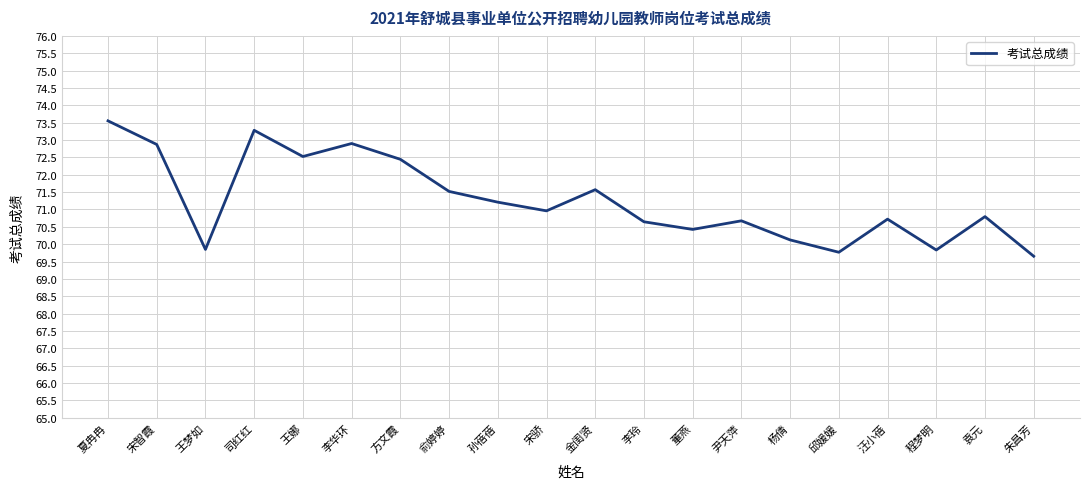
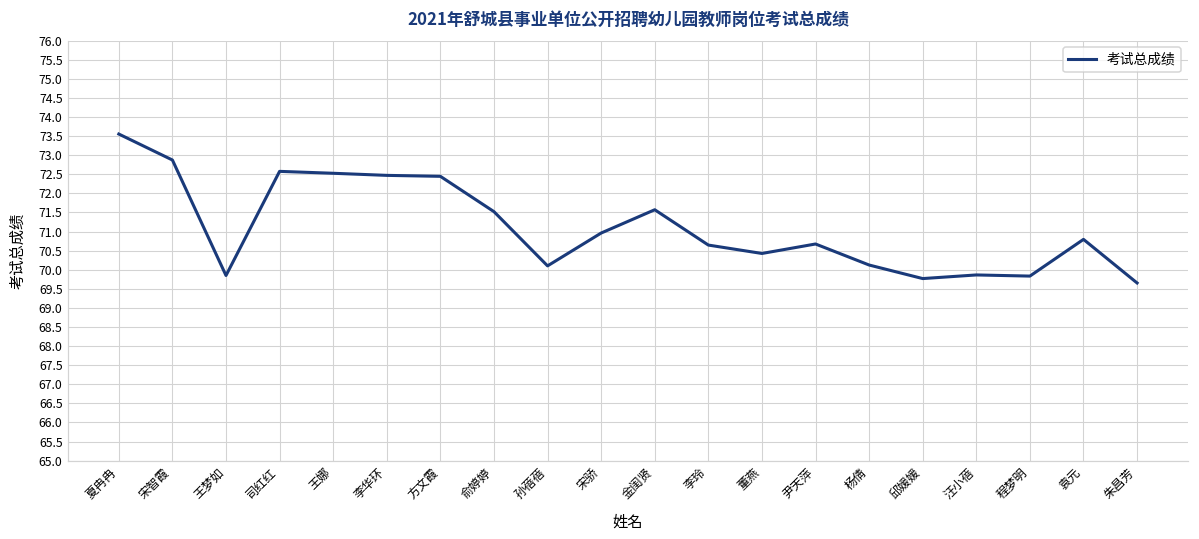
司红红: 73.3 -> 72.6
李华环: 72.9 -> 72.5
孙蓓蓓: 71.2 -> 70.1
汪小蓓: 70.7 -> 69.9
